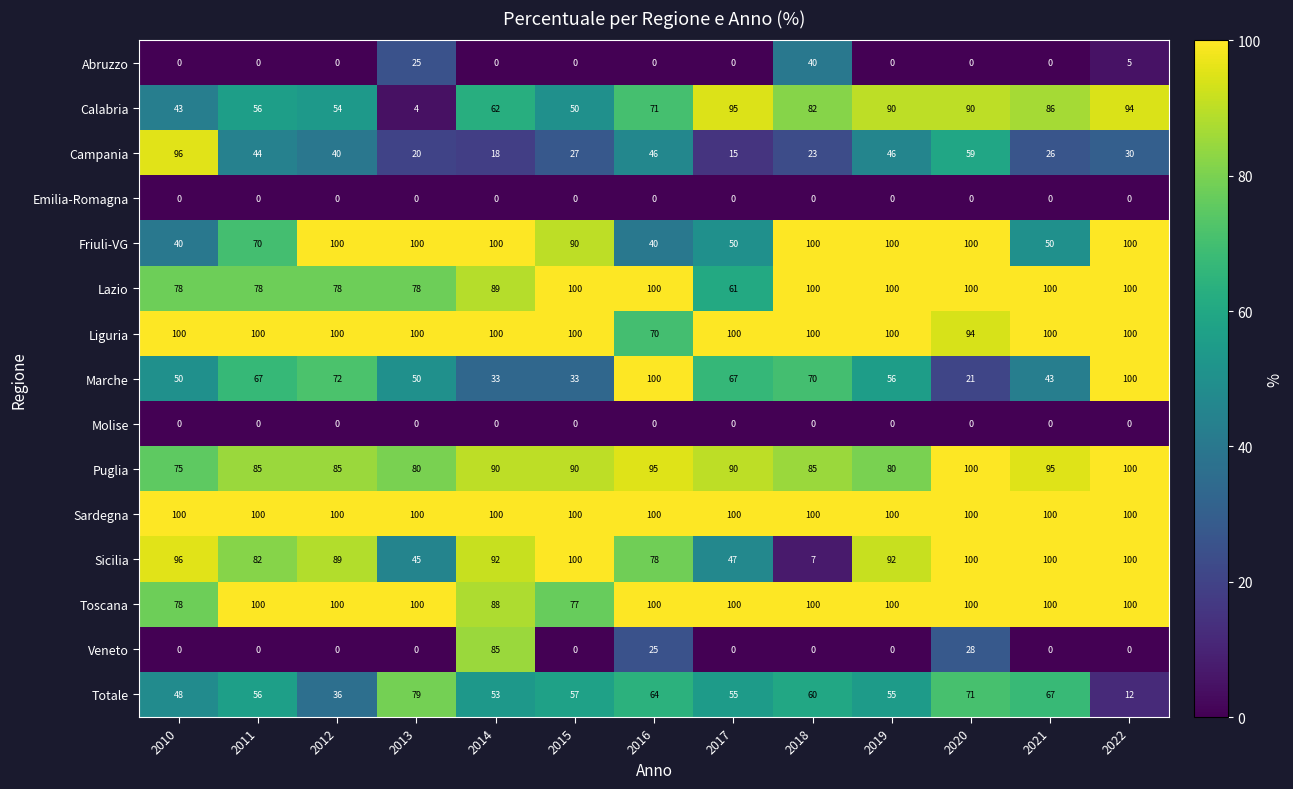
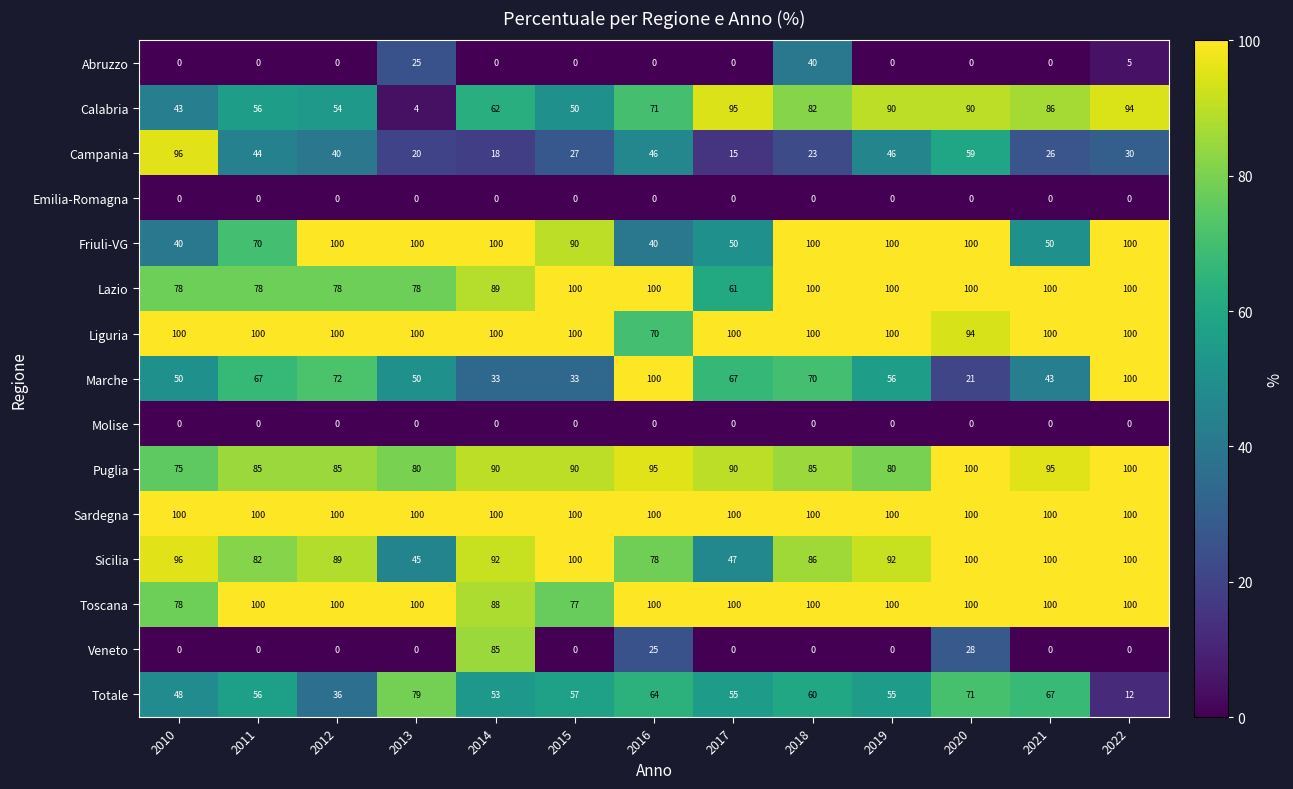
Sicilia, 2018: 7 -> 86
